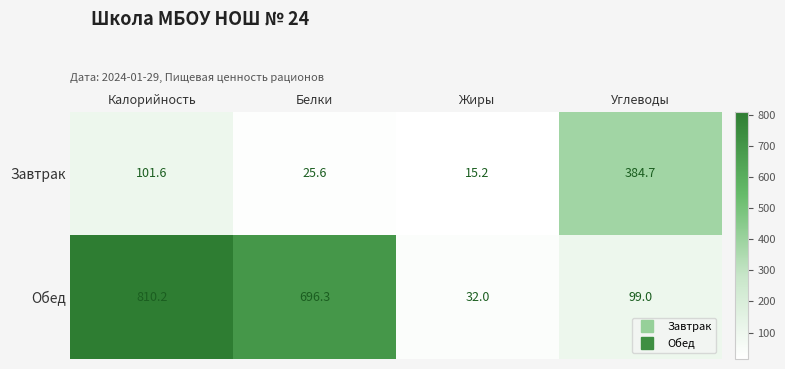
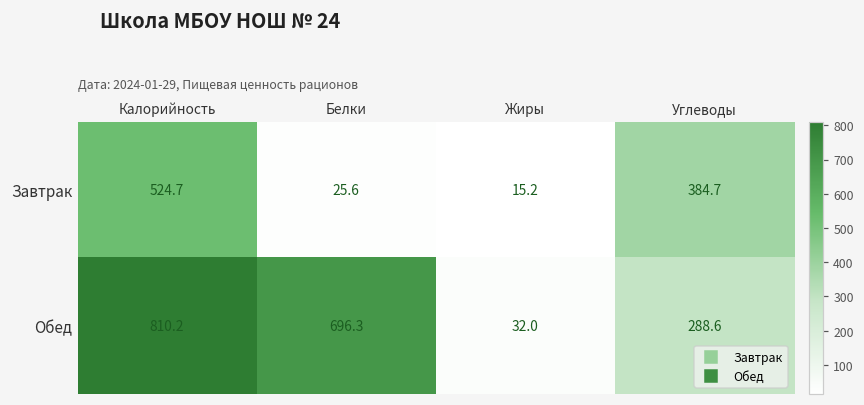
Завтрак, Калорийность: 101.6 -> 524.7
Обед, Углеводы: 99.0 -> 288.6
